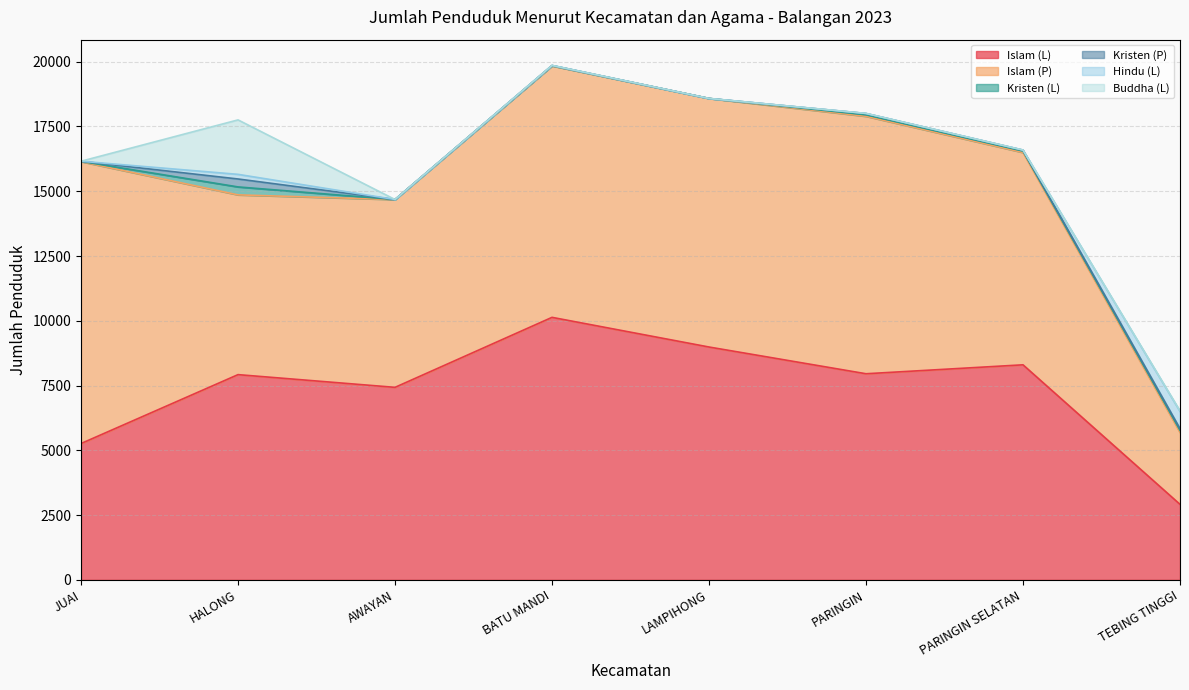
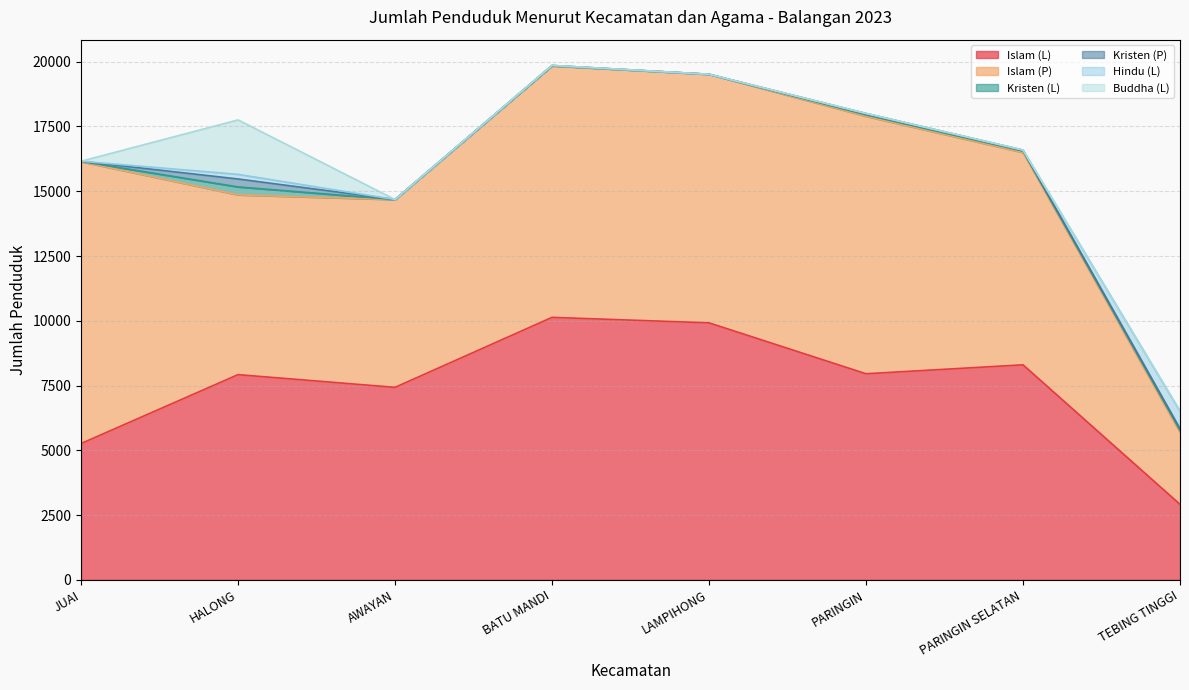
Islam (L), LAMPIHONG: 9000 -> 9900
